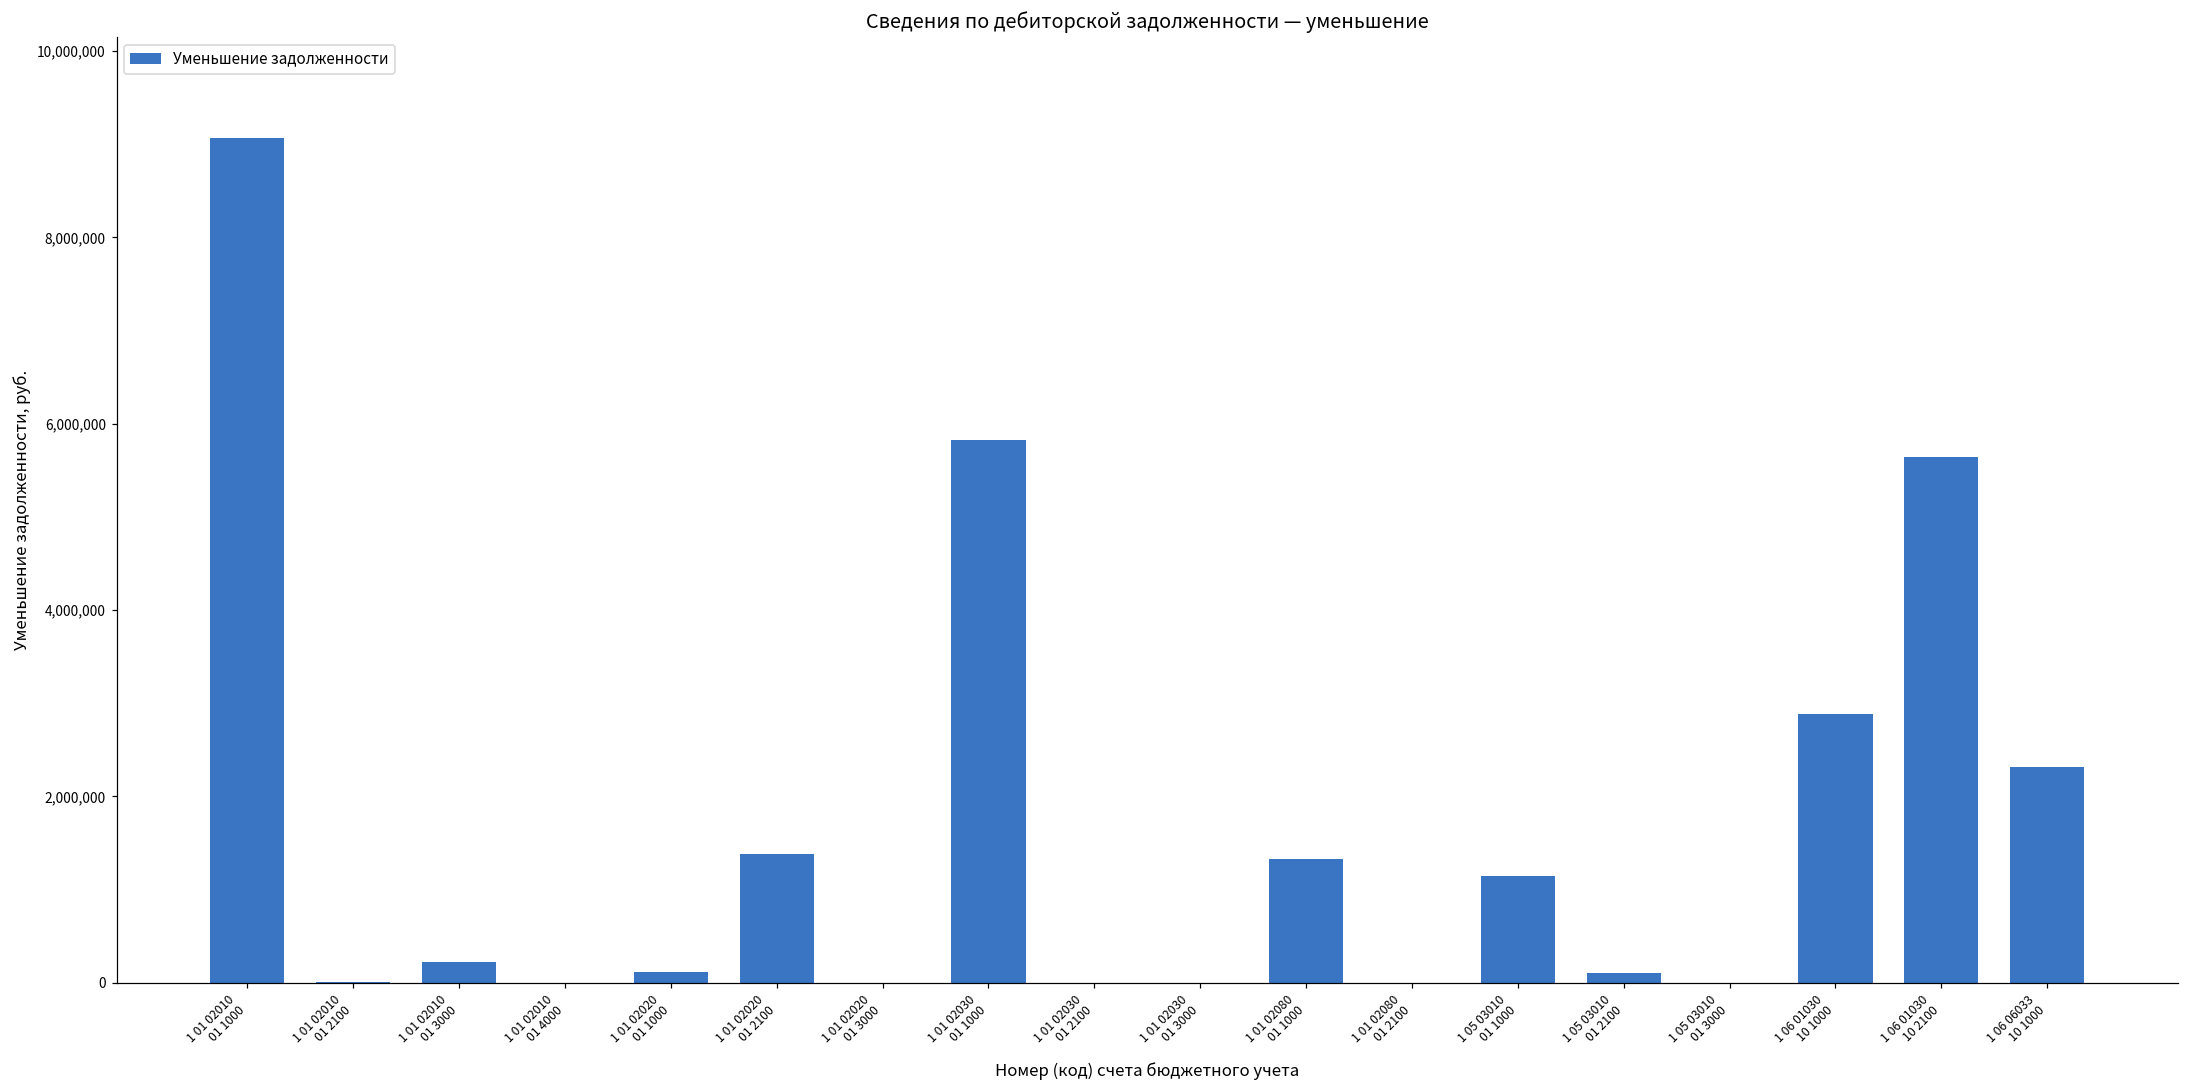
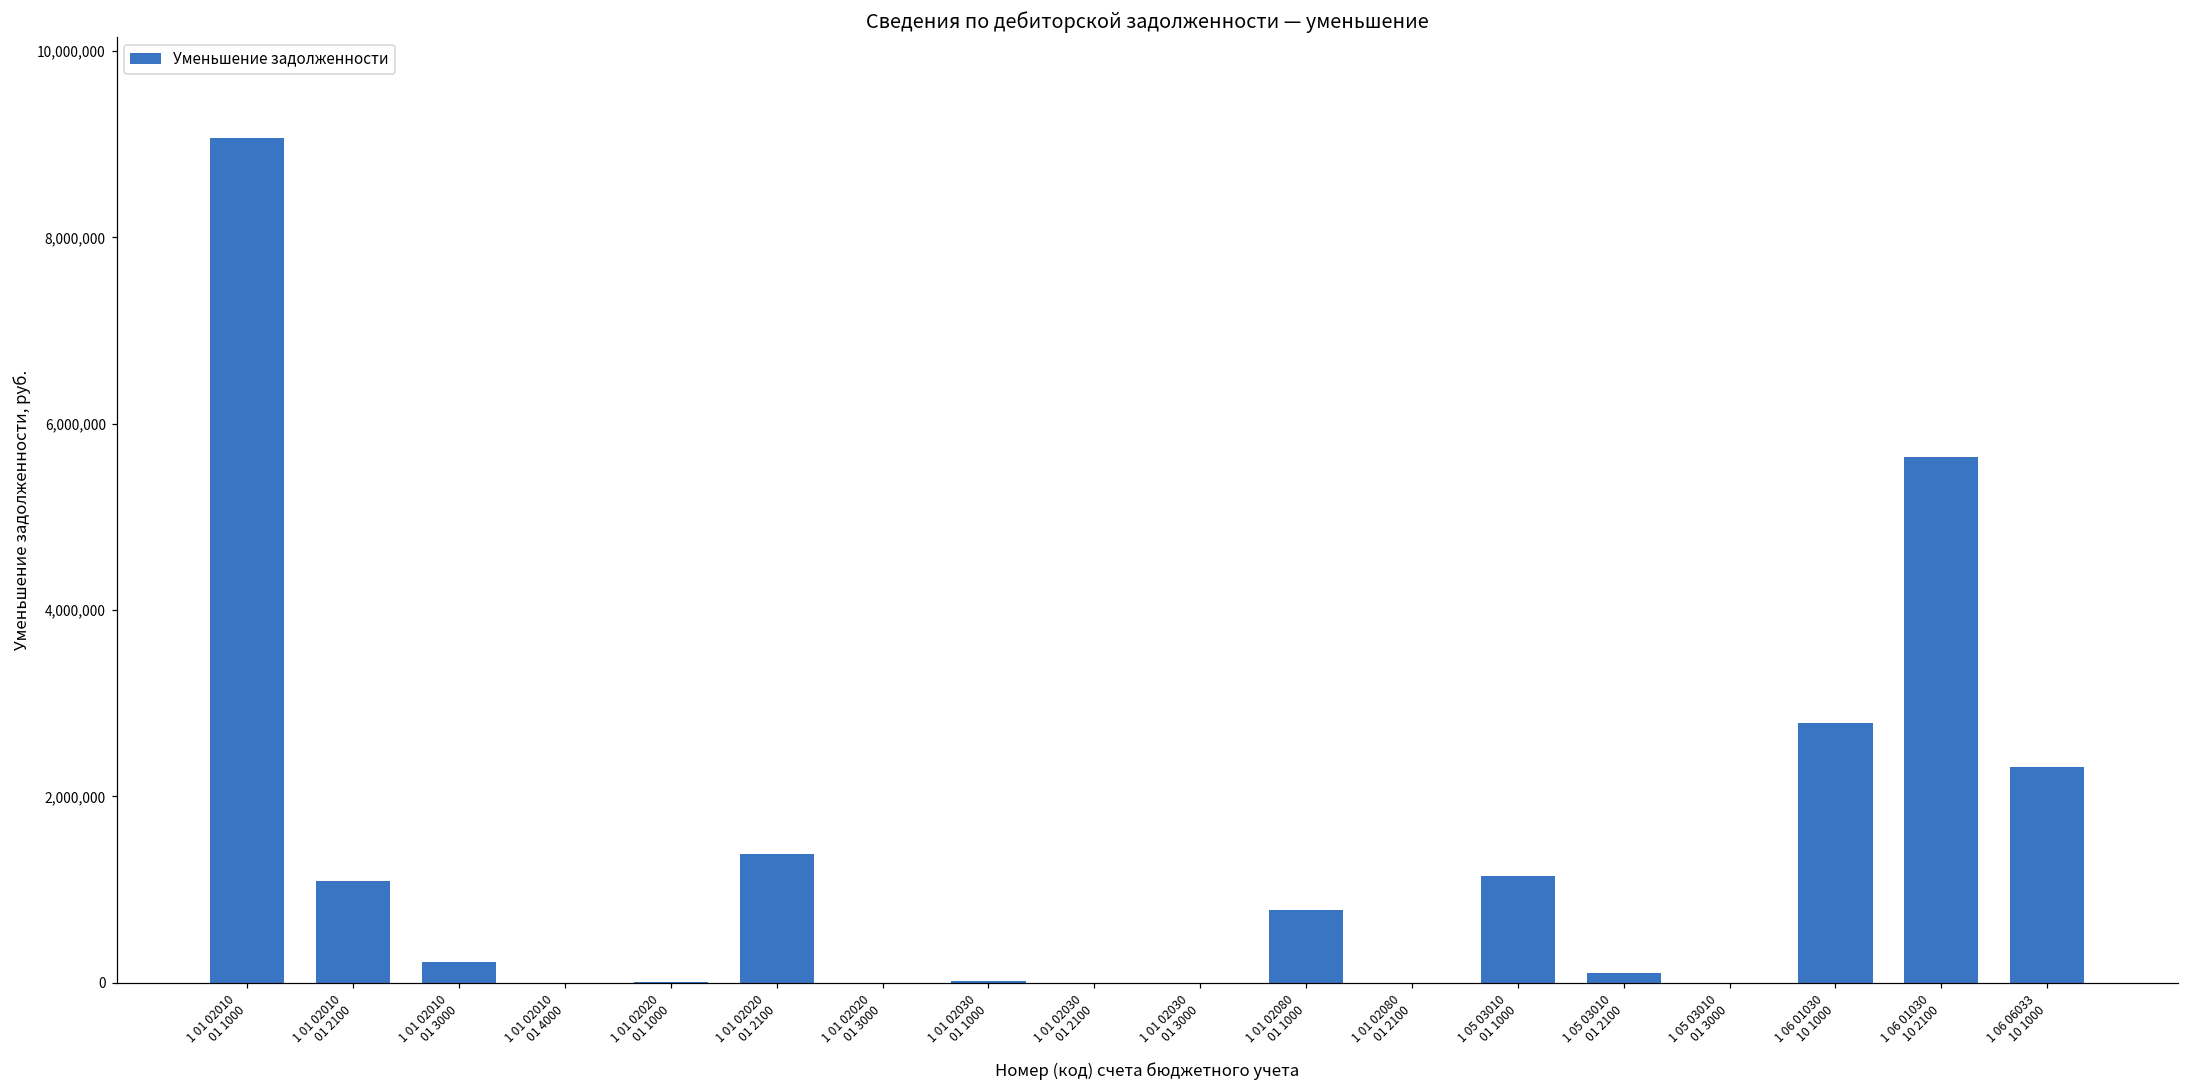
1 01 02010 01 2100: 0 -> 1,100,000
1 01 02020 01 1000: 100,000 -> 0
1 01 02030 01 1000: 5,800,000 -> 0
1 01 02080 01 1000: 1,300,000 -> 800,000
1 06 01030 10 1000: 2,900,000 -> 2,800,000
